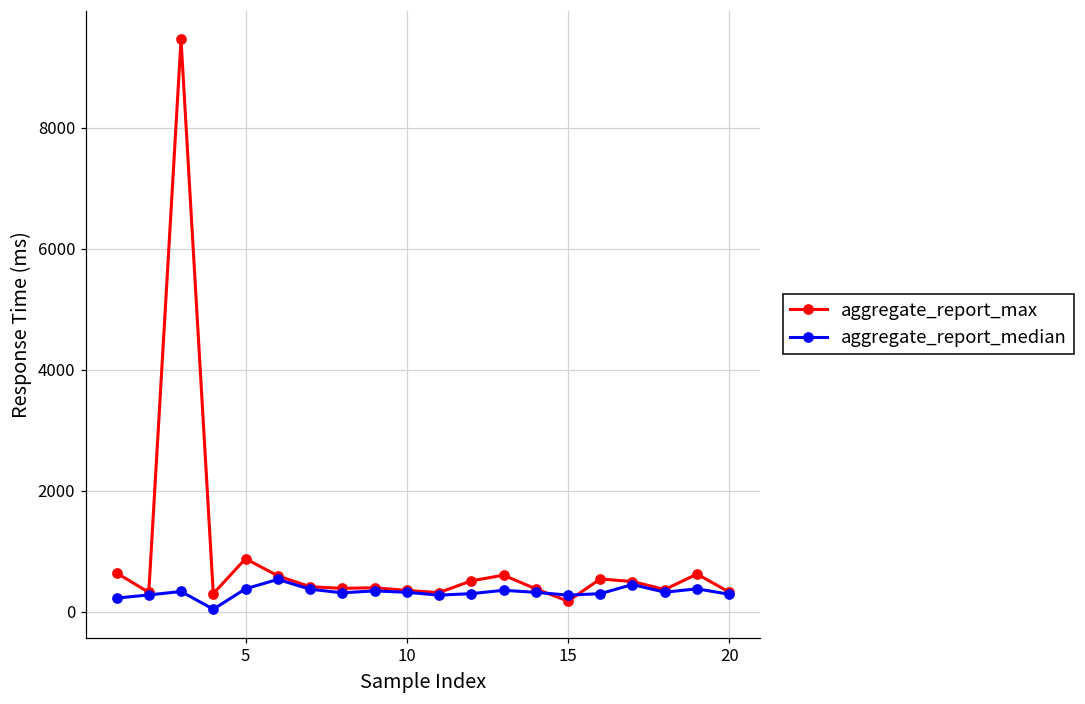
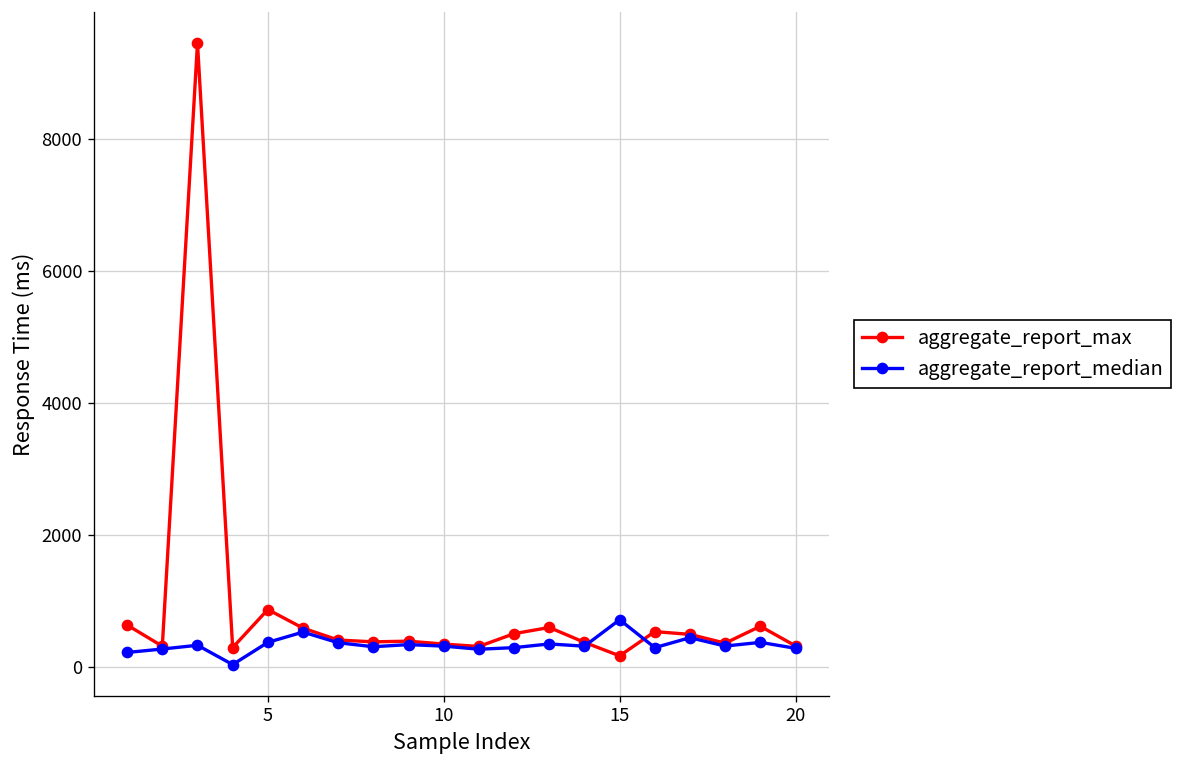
aggregate_report_median, 15: 300 -> 700
